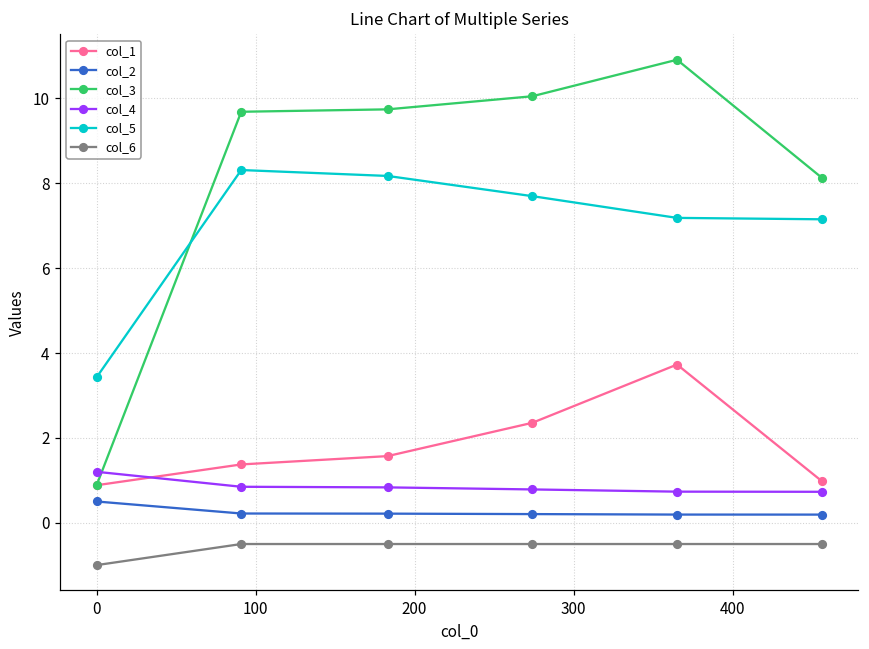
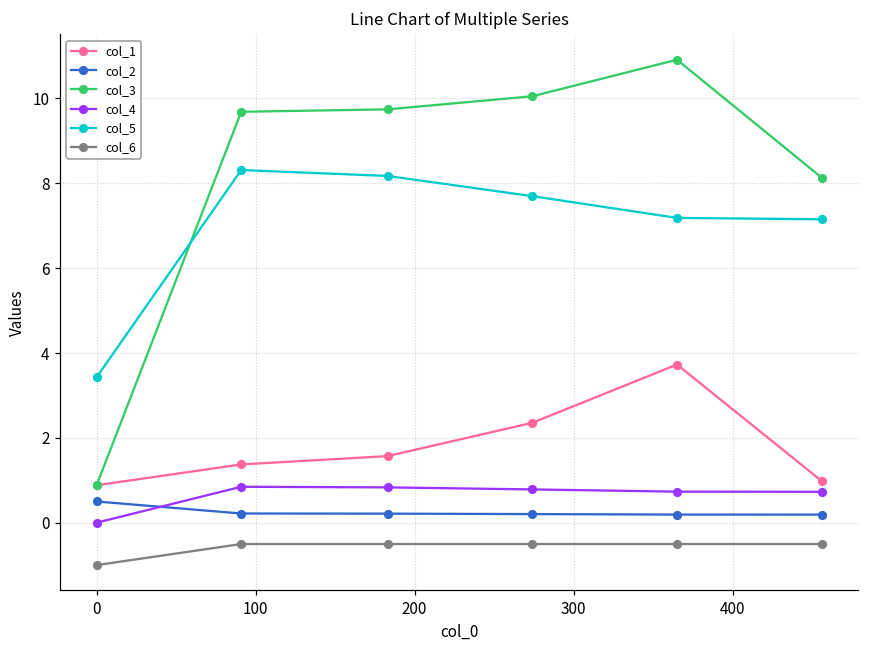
col_4, 0: 1.2 -> 0.0
